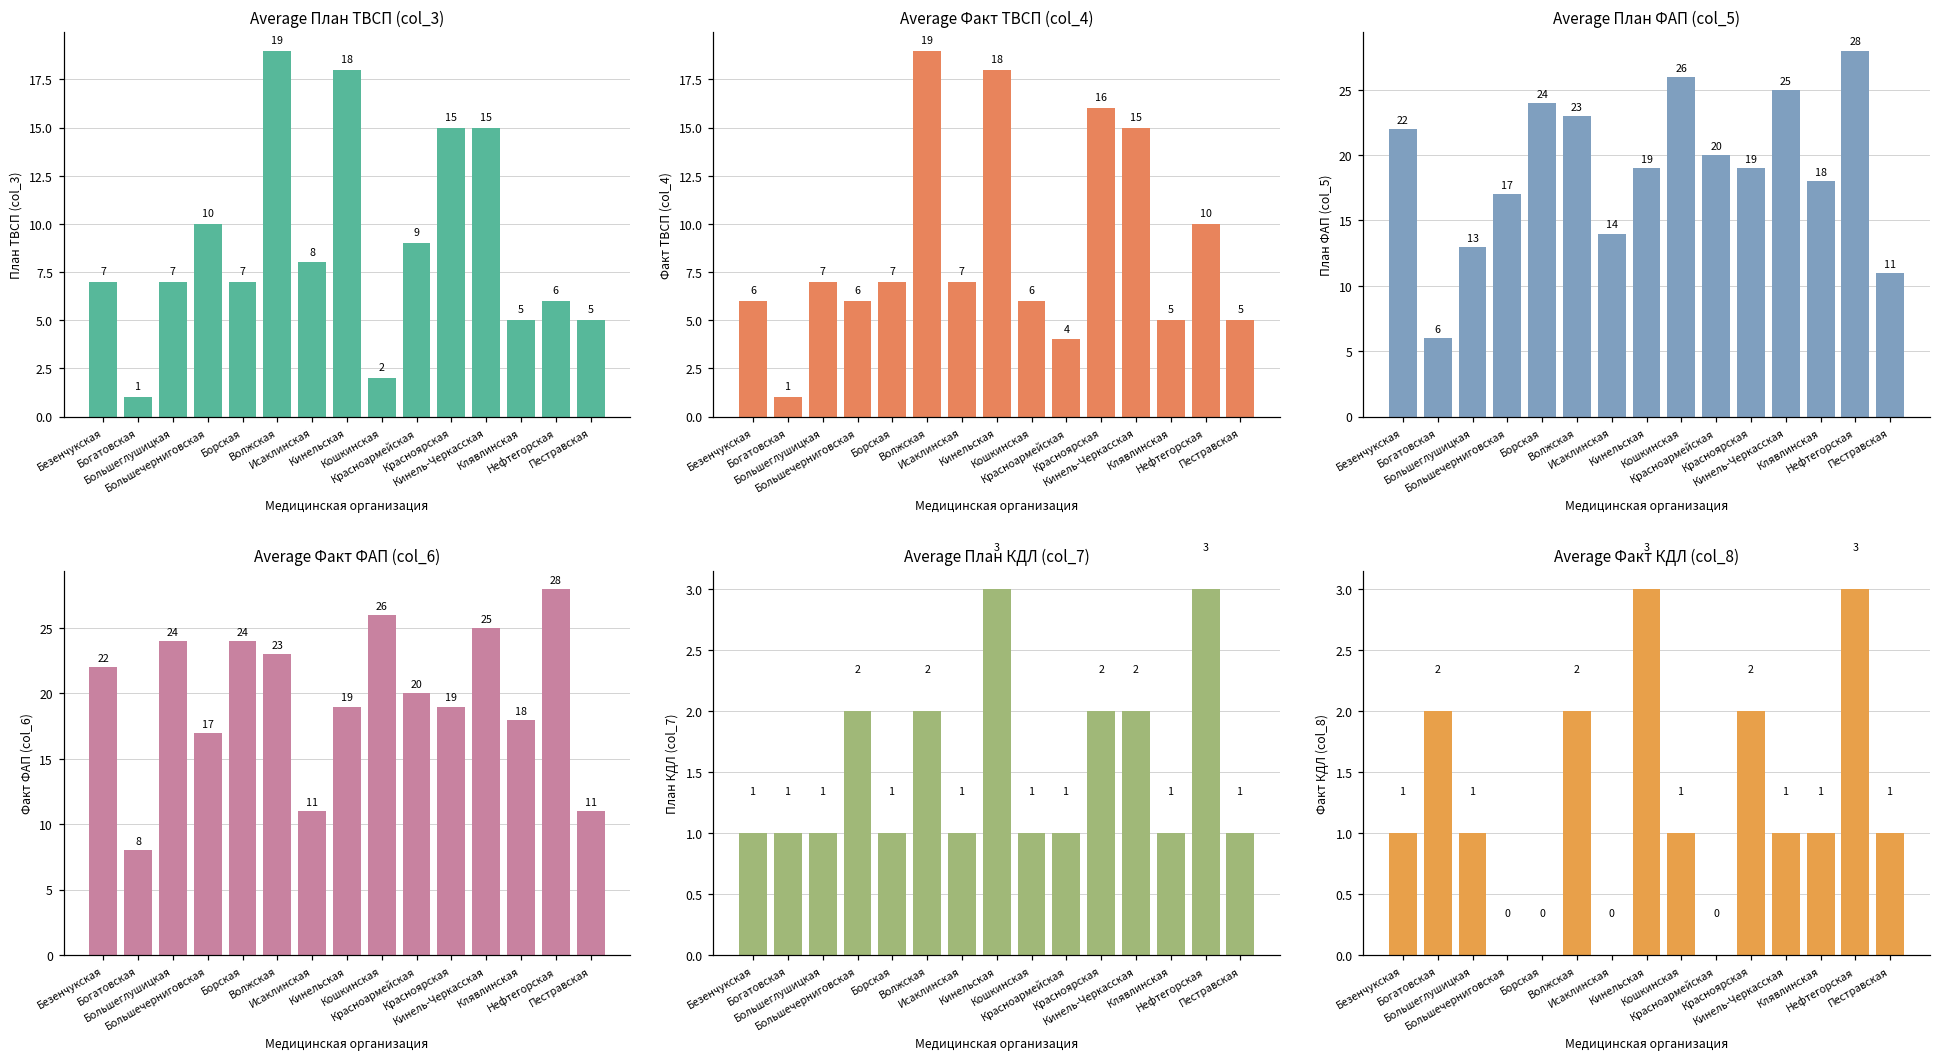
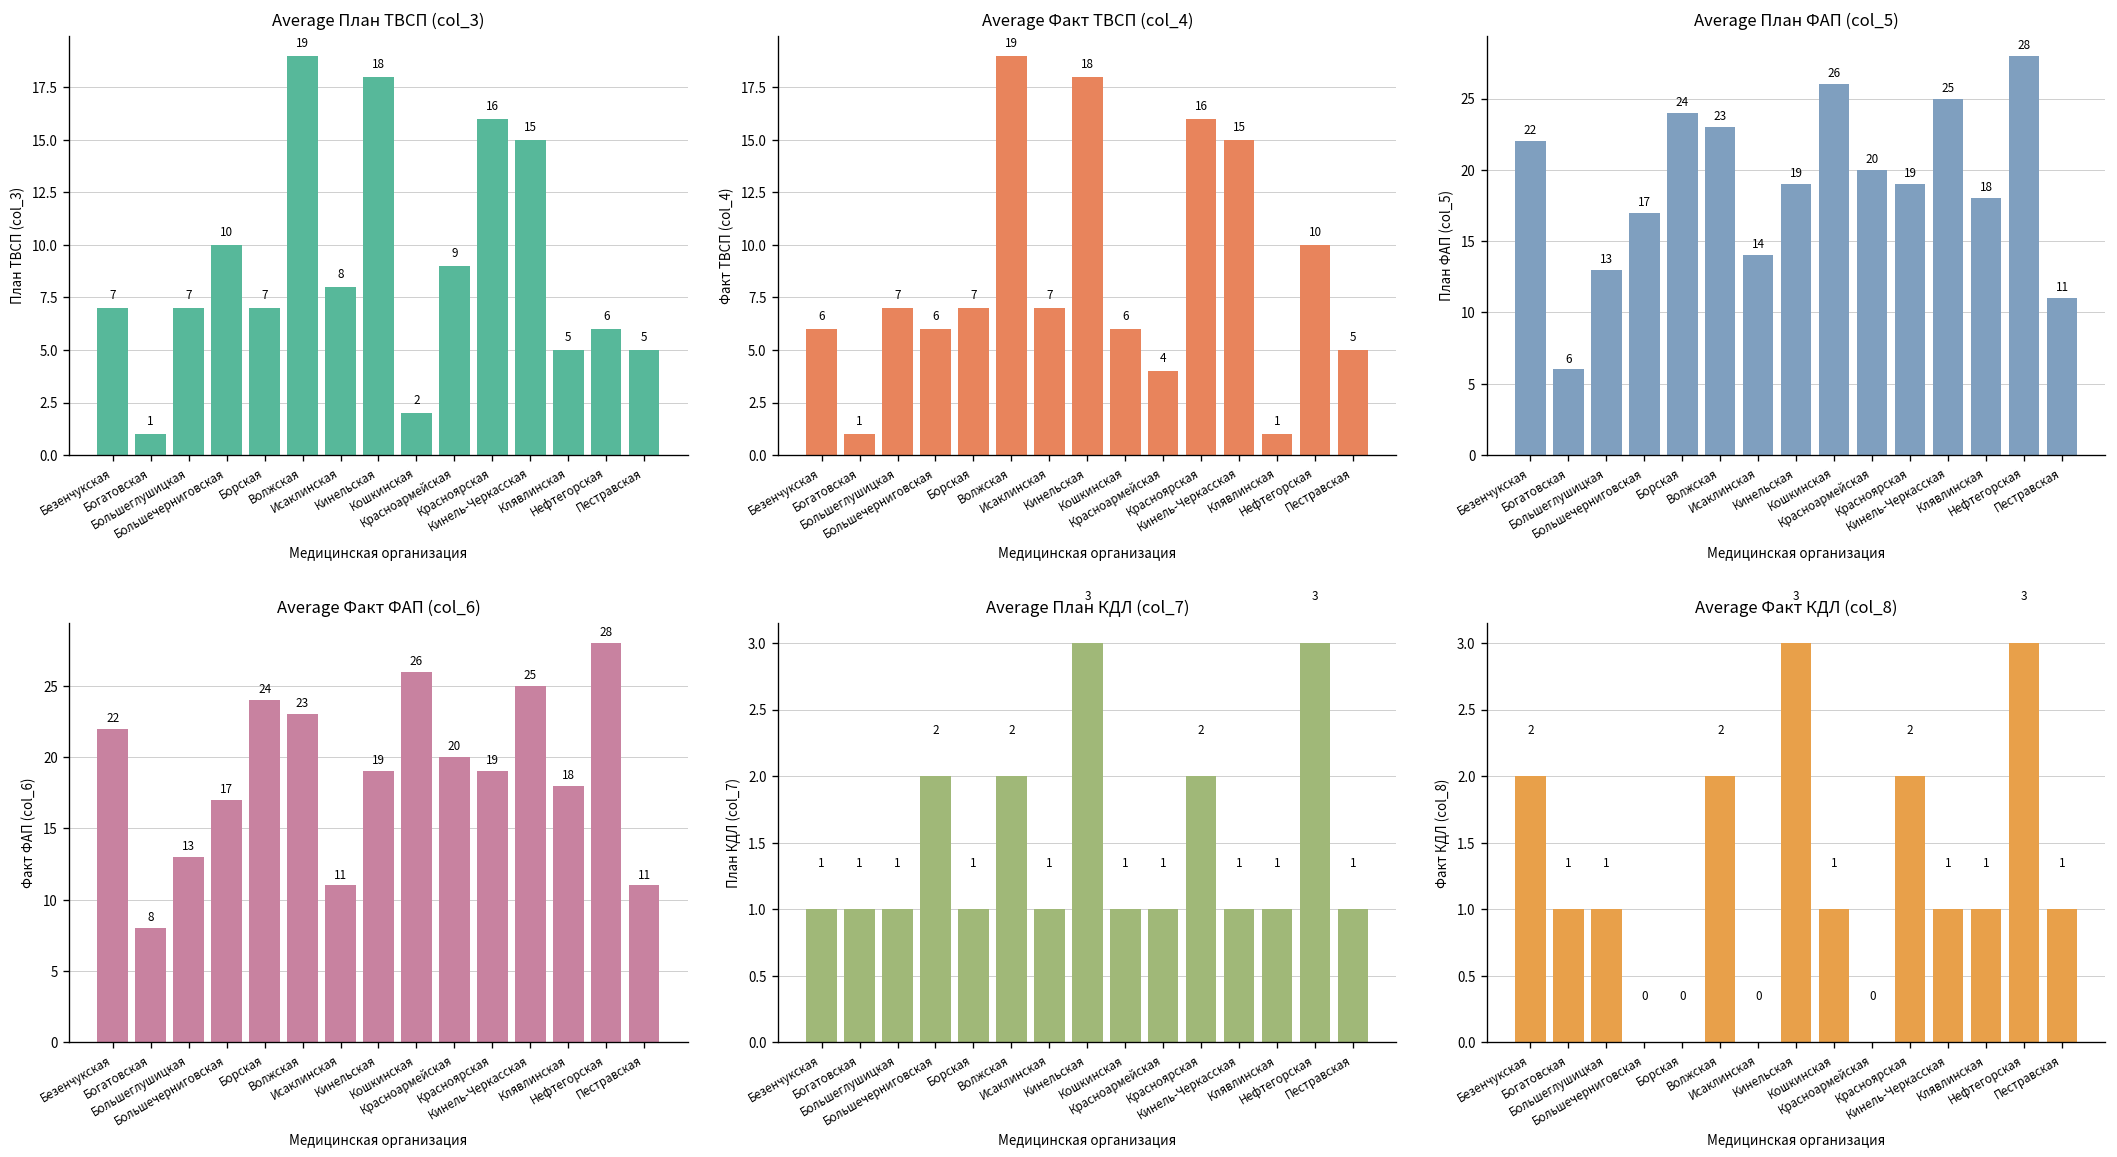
Average План ТВСП (col_3), Красноярская: 15 -> 16
Average Факт ТВСП (col_4), Клявлинская: 5 -> 1
Average Факт ФАП (col_6), Большеглушицкая: 24 -> 13
Average План КДЛ (col_7), Кинель-Черкасская: 2 -> 1
Average Факт КДЛ (col_8), Безенчукская: 1 -> 2
Average Факт КДЛ (col_8), Богатовская: 2 -> 1
